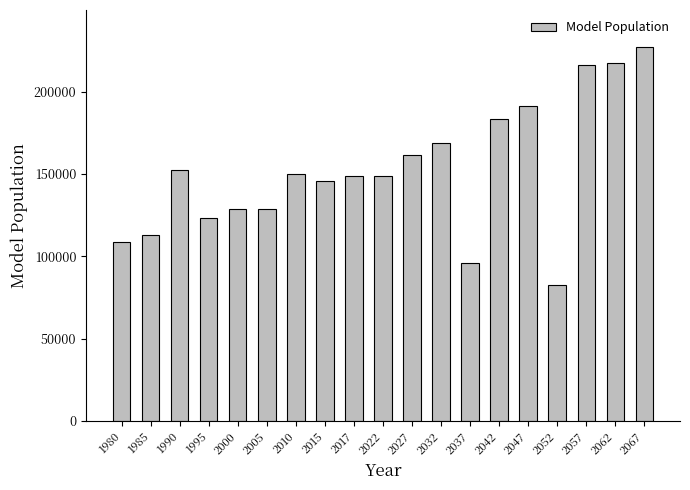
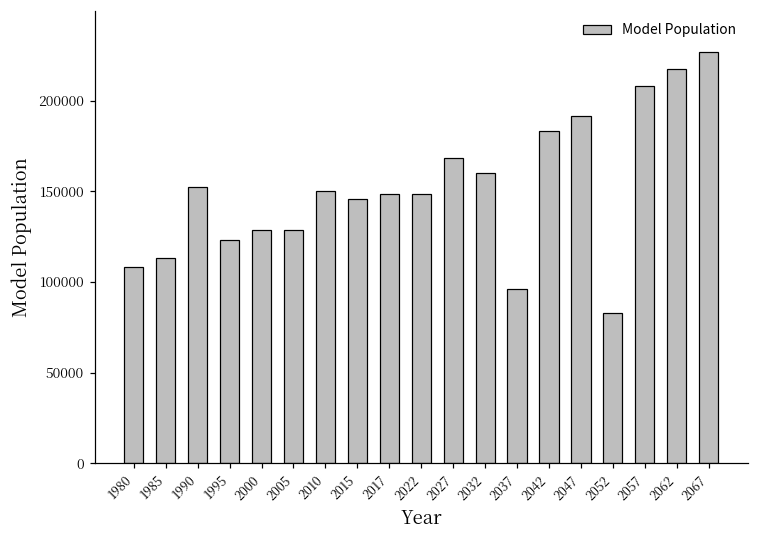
2027: 162000 -> 169000
2032: 169000 -> 160000
2057: 216000 -> 208000
